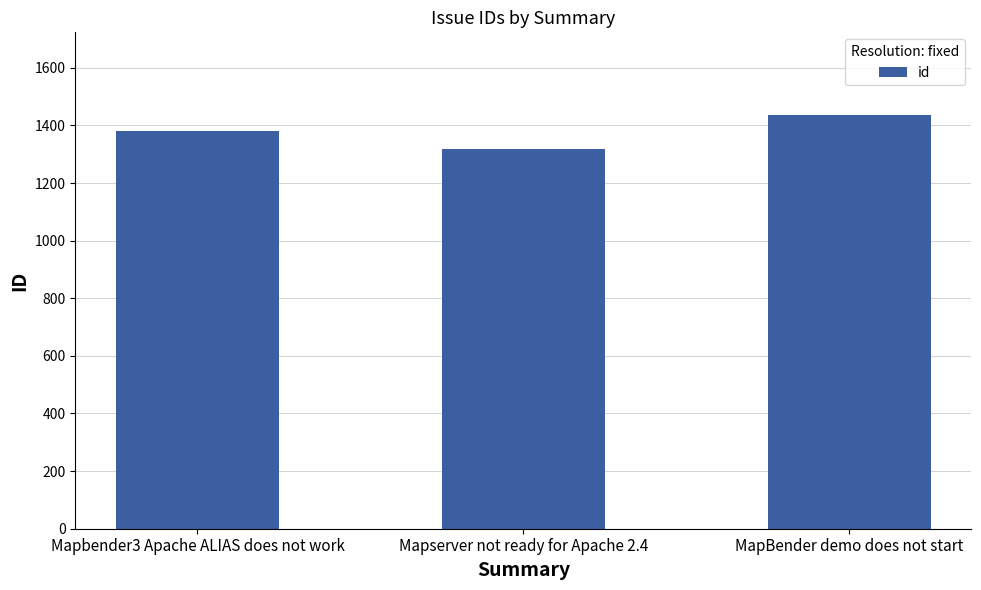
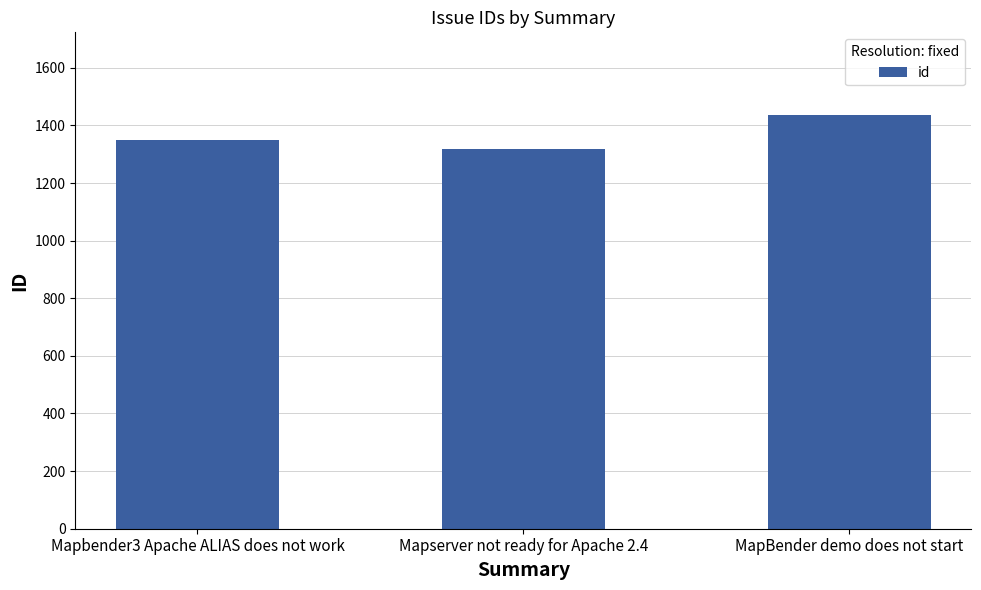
Mapbender3 Apache ALIAS does not work: 1380 -> 1350
